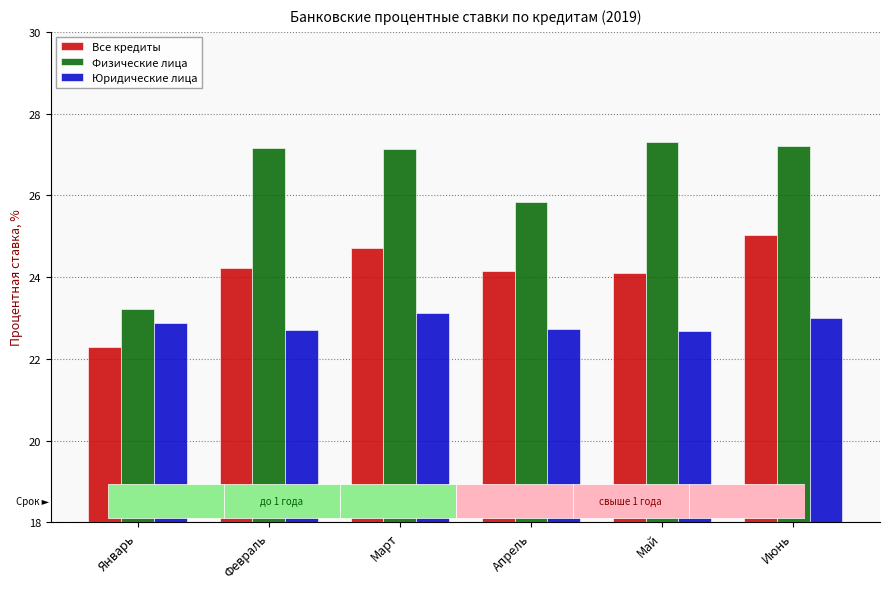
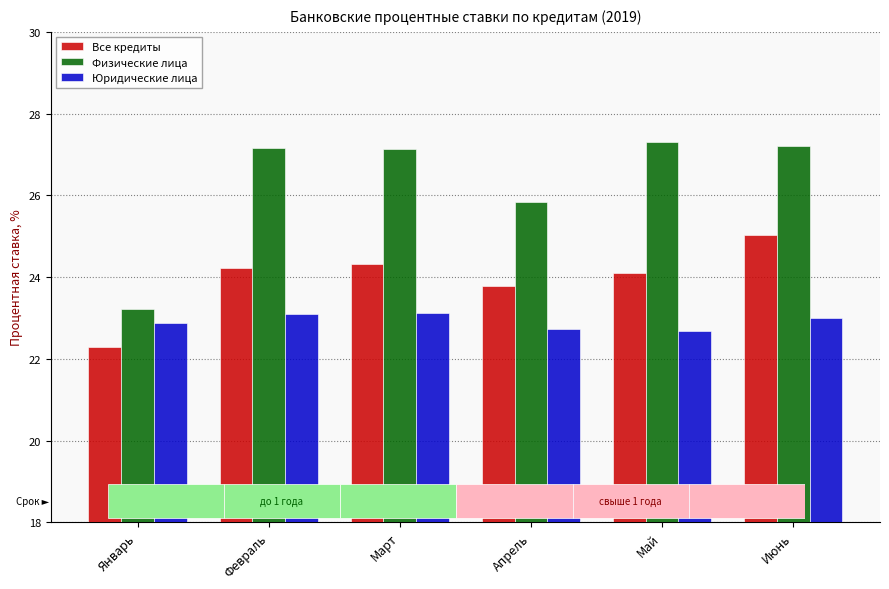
Банковские процентные ставки по кредитам (2019), Юридические лица, Февраль: 22.7 -> 23.1
Банковские процентные ставки по кредитам (2019), Все кредиты, Март: 24.7 -> 24.3
Банковские процентные ставки по кредитам (2019), Все кредиты, Апрель: 24.2 -> 23.8
